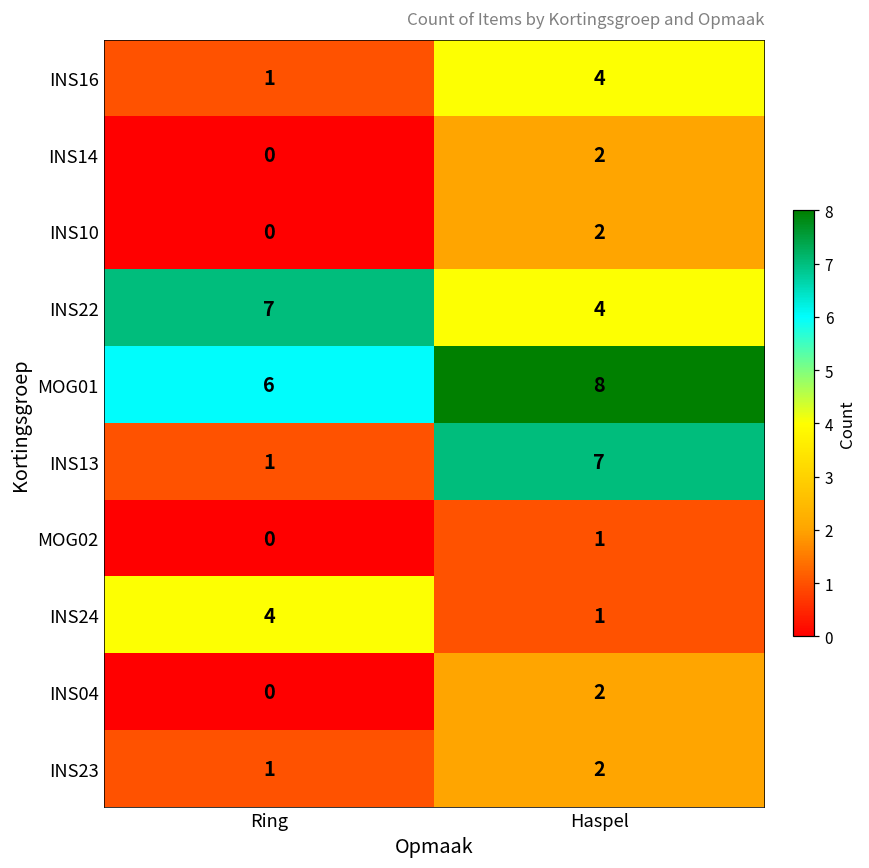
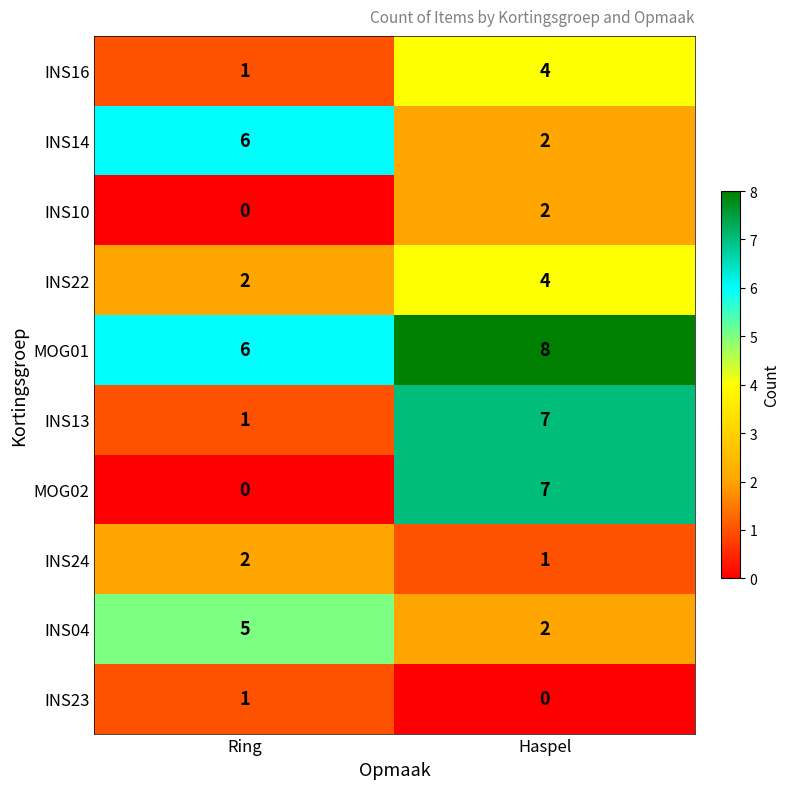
INS14, Ring: 0 -> 6
INS22, Ring: 7 -> 2
MOG02, Haspel: 1 -> 7
INS24, Ring: 4 -> 2
INS04, Ring: 0 -> 5
INS23, Haspel: 2 -> 0
